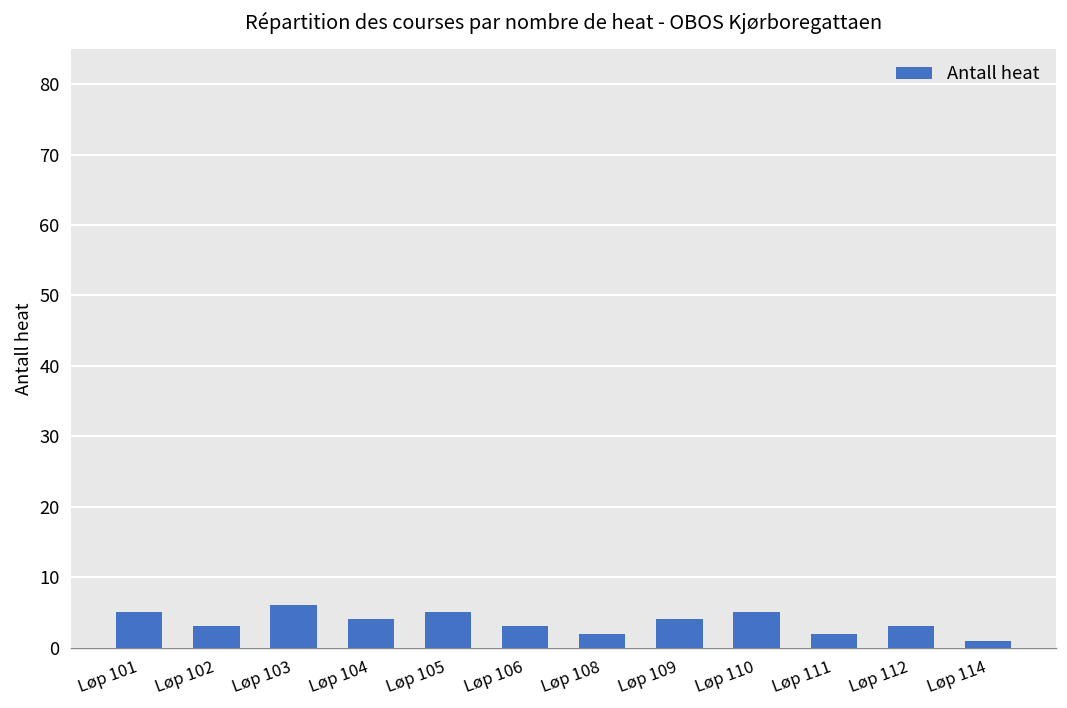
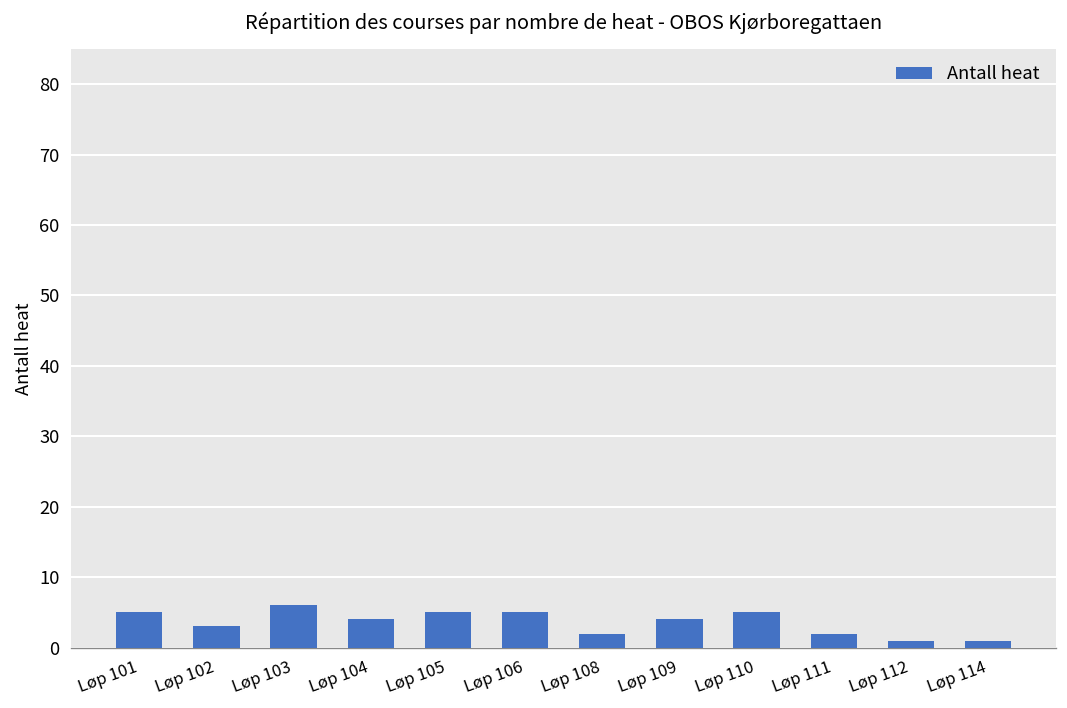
Løp 106: 3 -> 5
Løp 112: 3 -> 1
